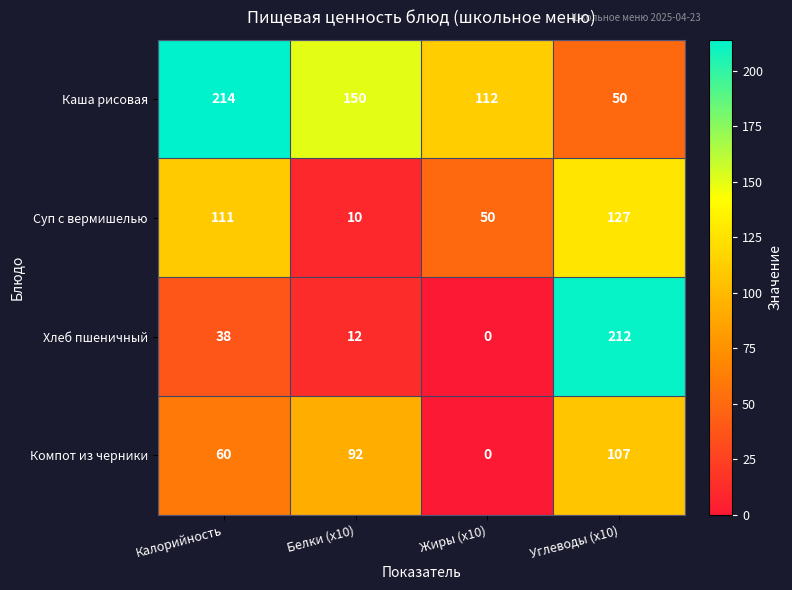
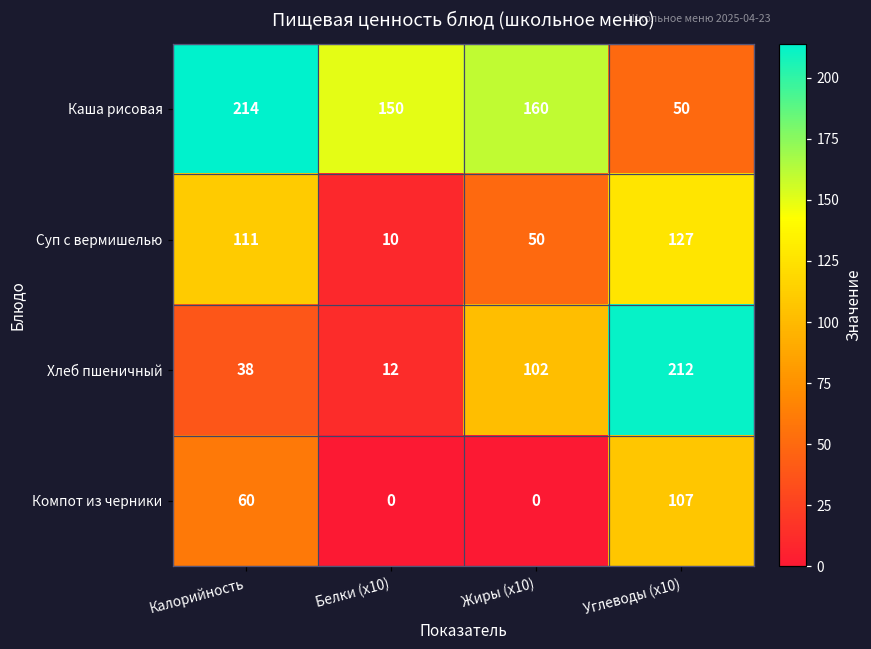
Каша рисовая, Жиры (x10): 112 -> 160
Хлеб пшеничный, Жиры (x10): 0 -> 102
Компот из черники, Белки (x10): 92 -> 0
